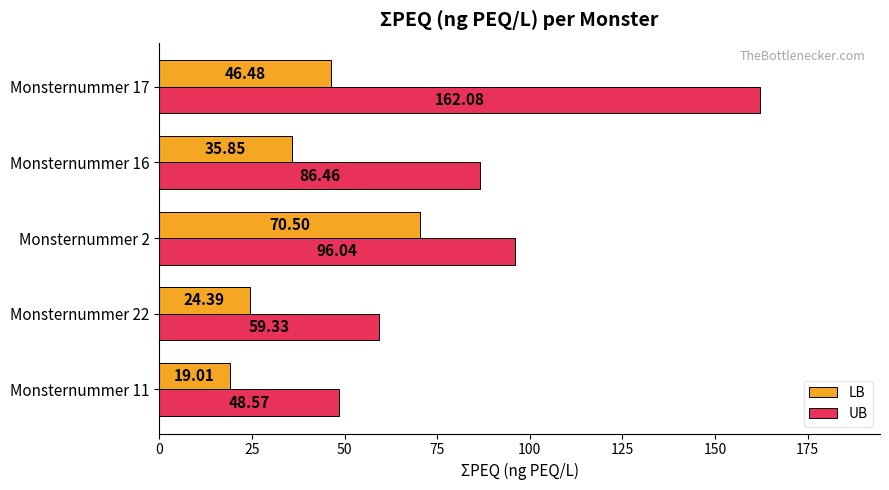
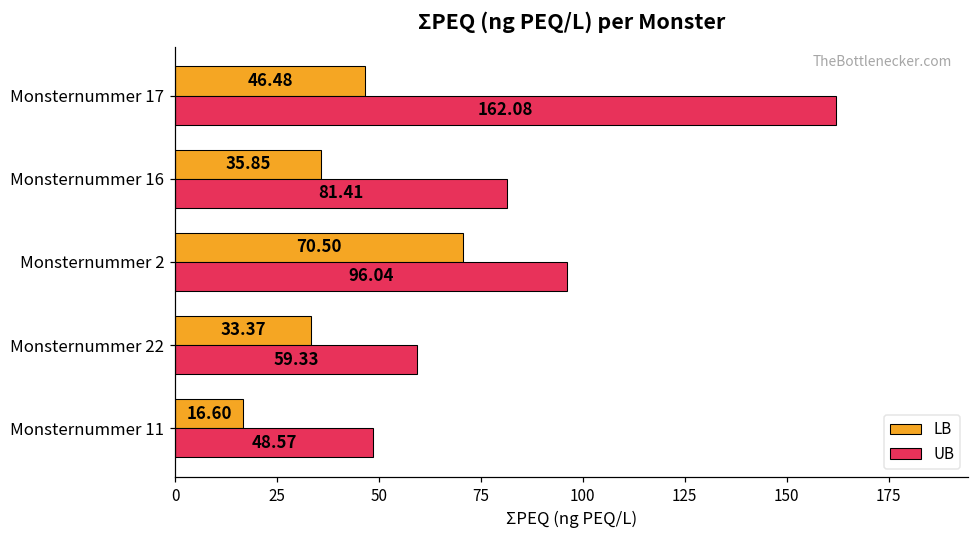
UB, Monsternummer 16: 86.46 -> 81.41
LB, Monsternummer 22: 24.39 -> 33.37
LB, Monsternummer 11: 19.01 -> 16.60
